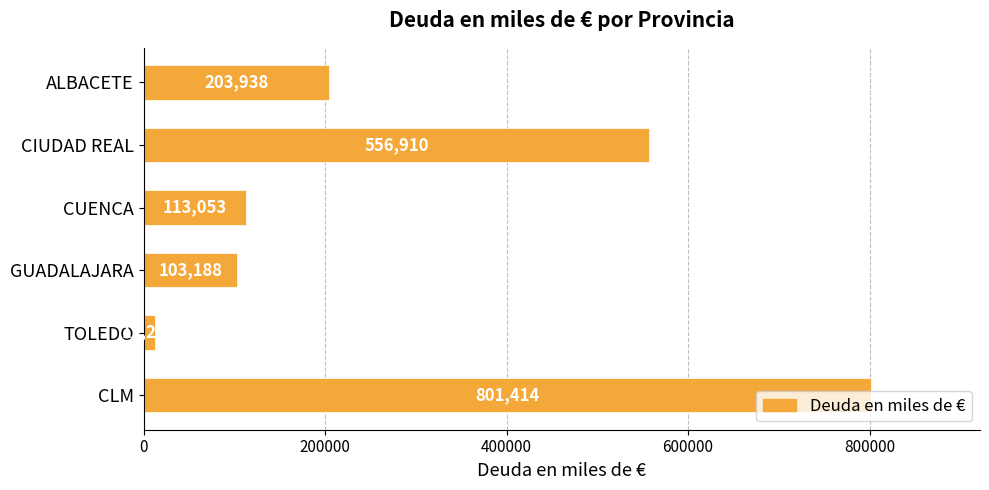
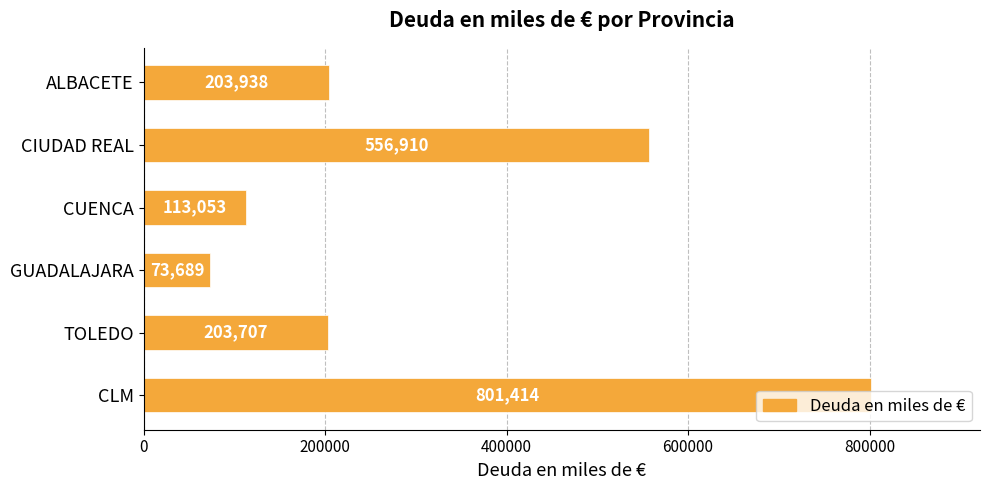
GUADALAJARA: 103,188 -> 73,689
TOLEDO: 10000 -> 200000
